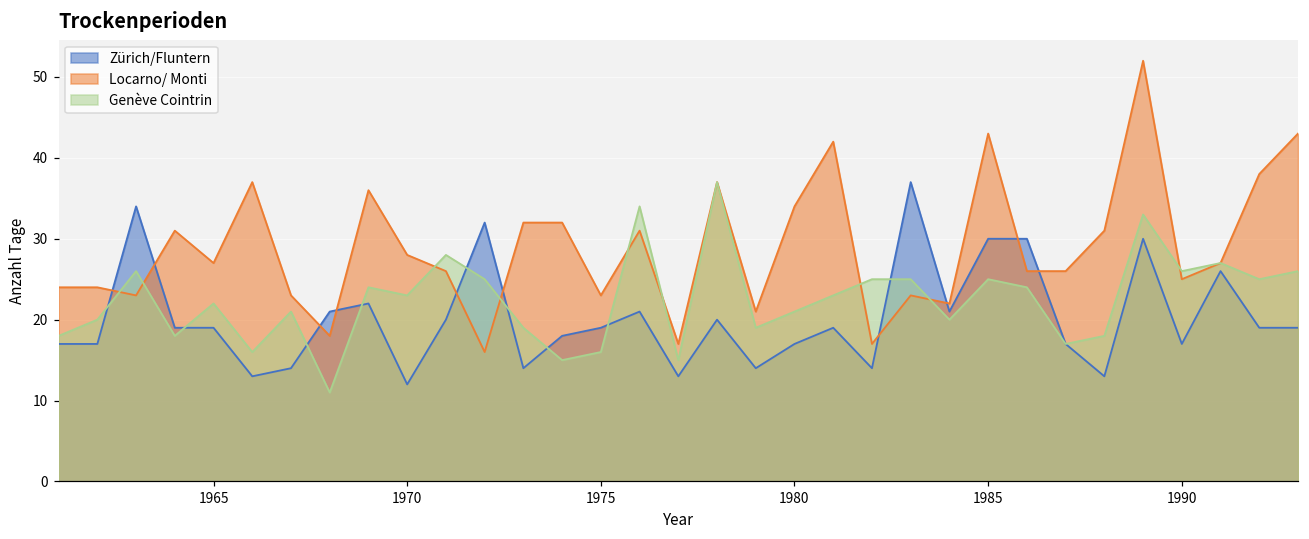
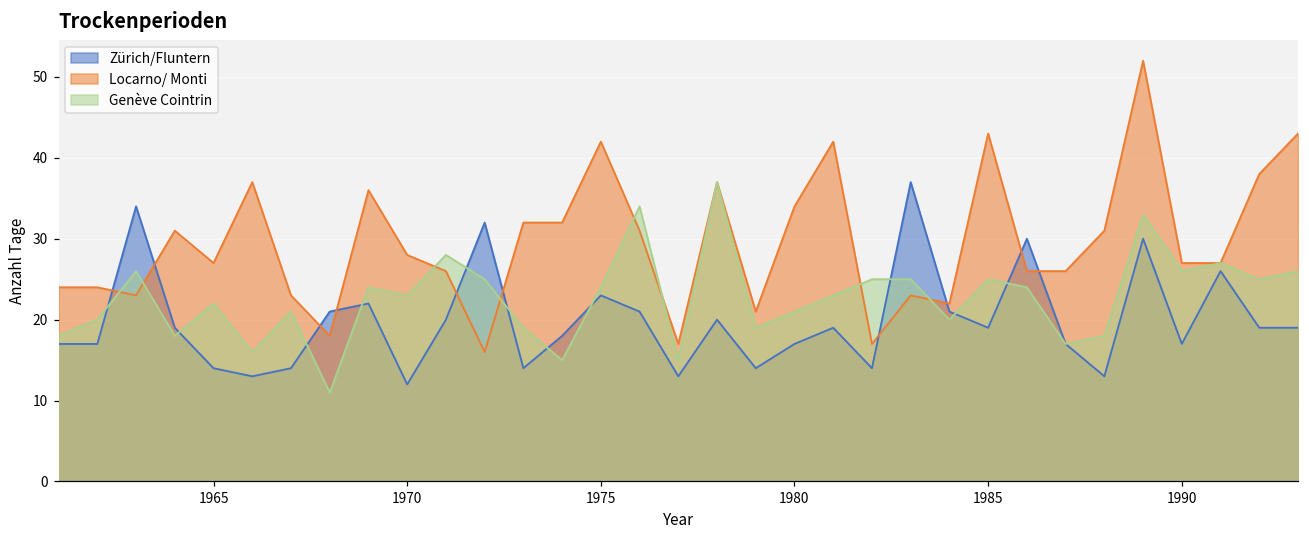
Zürich/Fluntern, 1965: 19 -> 14
Zürich/Fluntern, 1975: 19 -> 23
Locarno/ Monti, 1975: 23 -> 42
Genève Cointrin, 1975: 16 -> 24
Zürich/Fluntern, 1985: 30 -> 19
Locarno/ Monti, 1990: 25 -> 27
